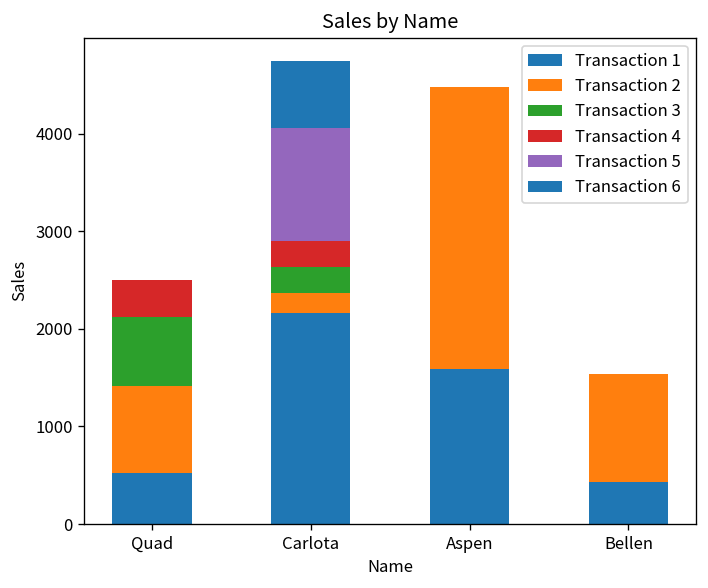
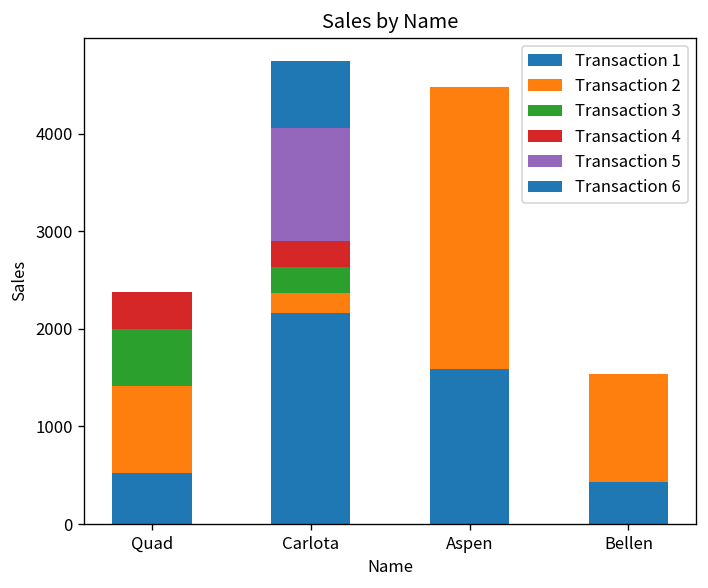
Transaction 3, Quad: 700 -> 600
